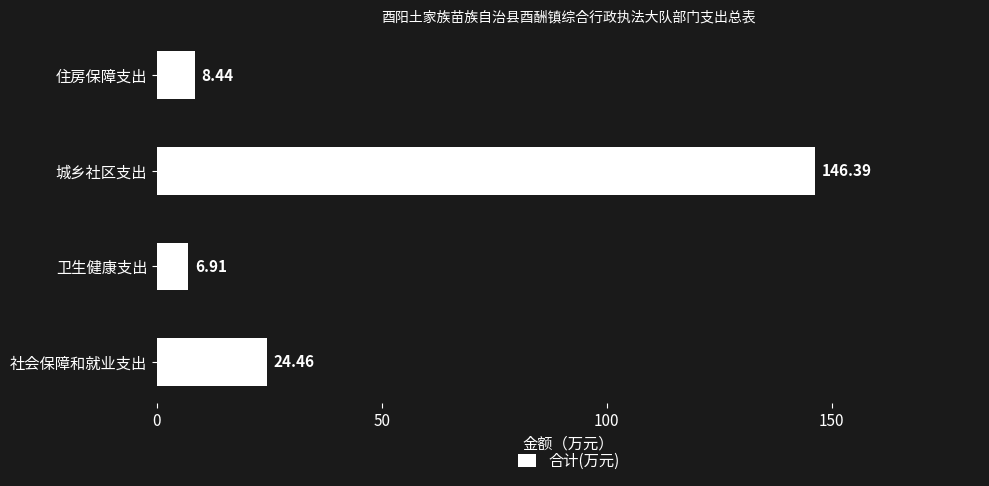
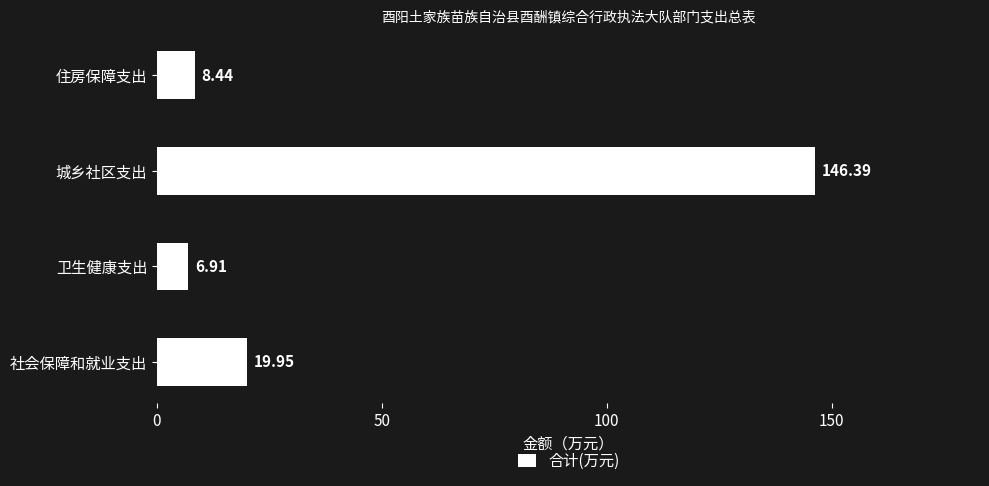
社会保障和就业支出: 24.46 -> 19.95
